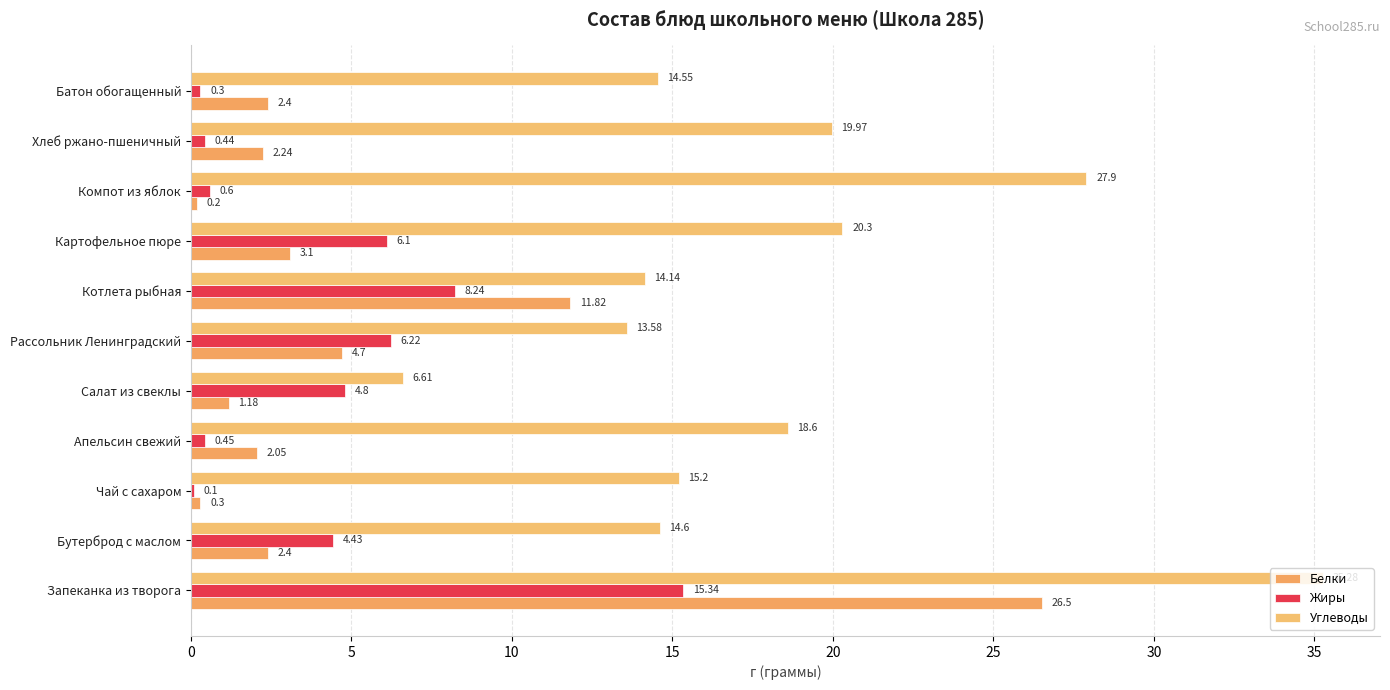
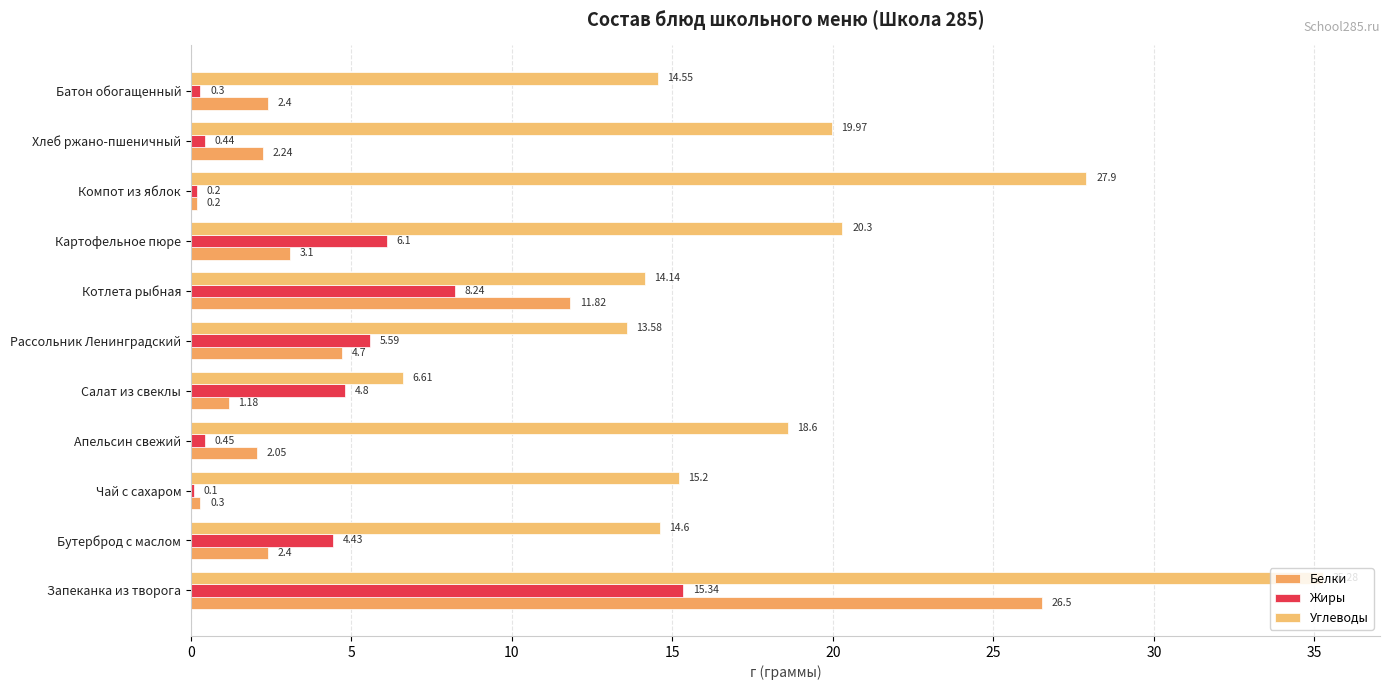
Жиры, Компот из яблок: 0.6 -> 0.2
Жиры, Рассольник Ленинградский: 6.22 -> 5.59
